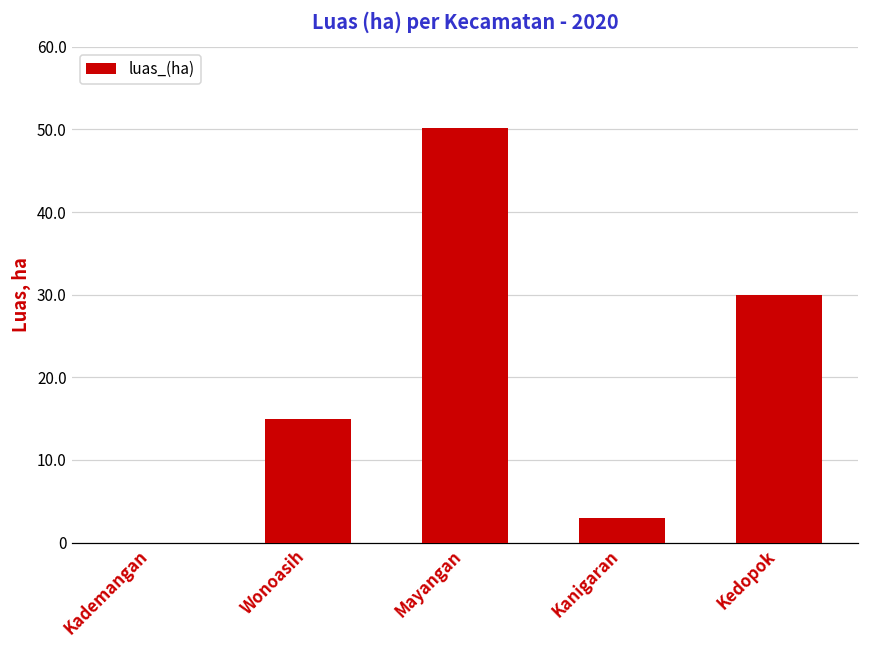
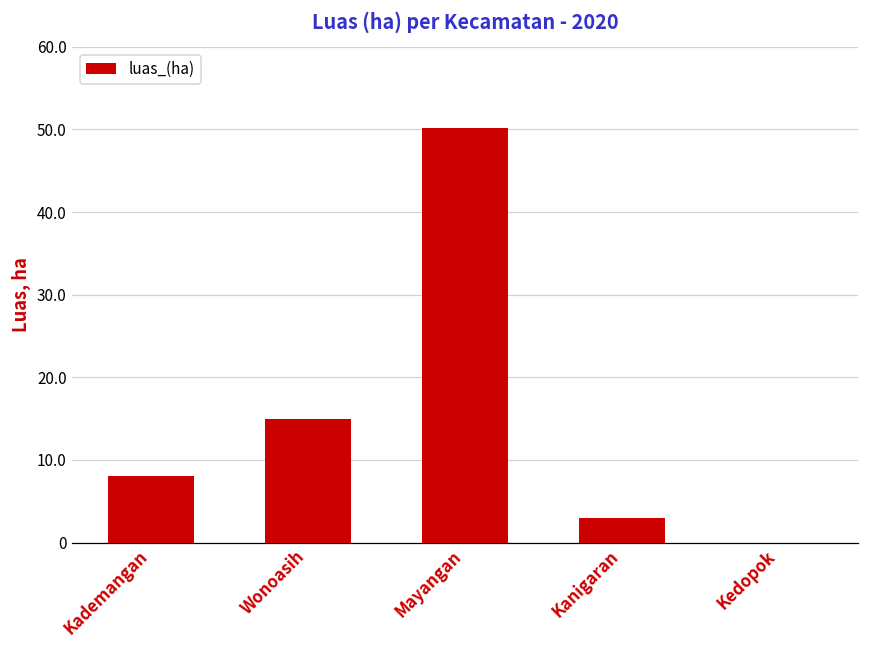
Kademangan: 0 -> 8
Kedopok: 30 -> 0
